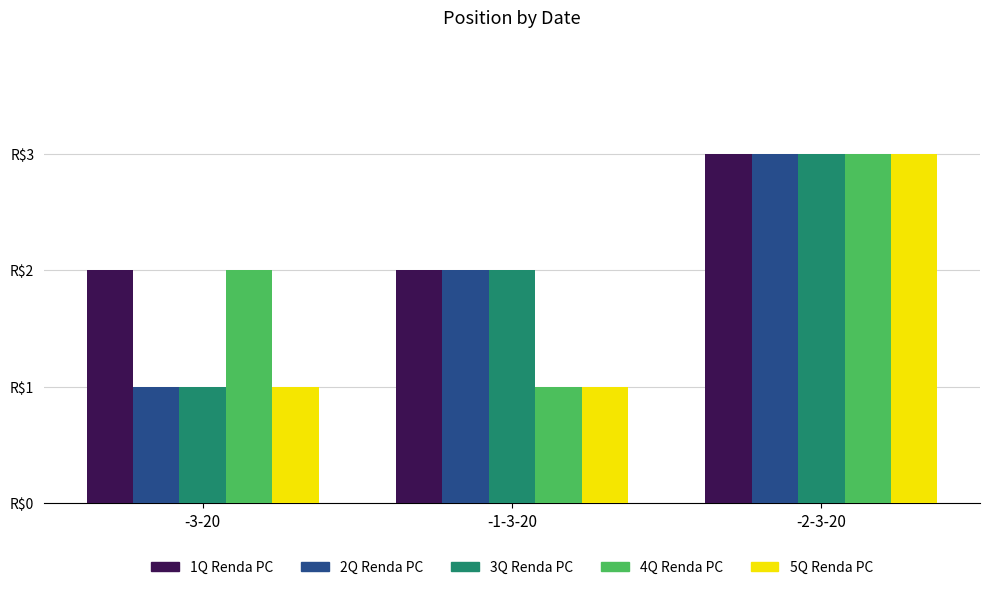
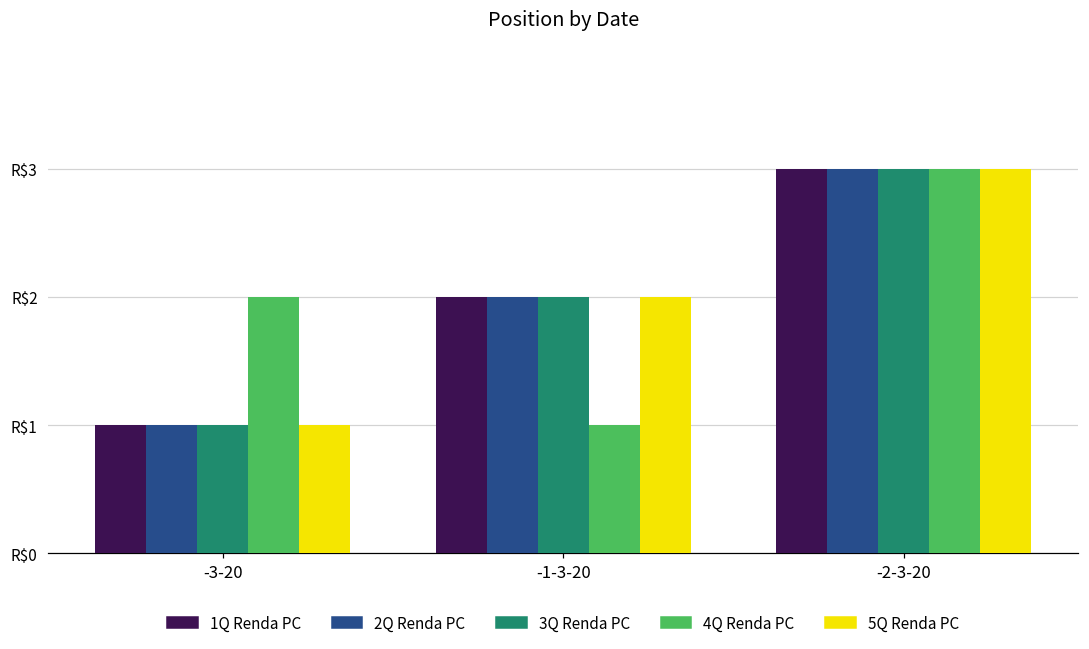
1Q Renda PC, -3-20: R$2 -> R$1
5Q Renda PC, -1-3-20: R$1 -> R$2
